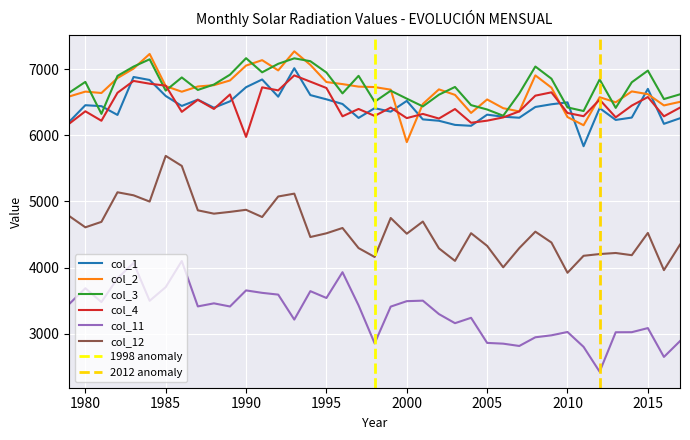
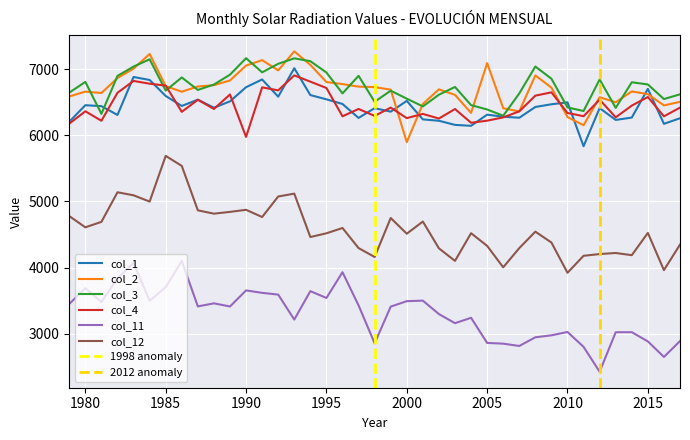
col_2, 2005: 6500 -> 7100
col_3, 2015: 7000 -> 6800
col_11, 2015: 3100 -> 2900
